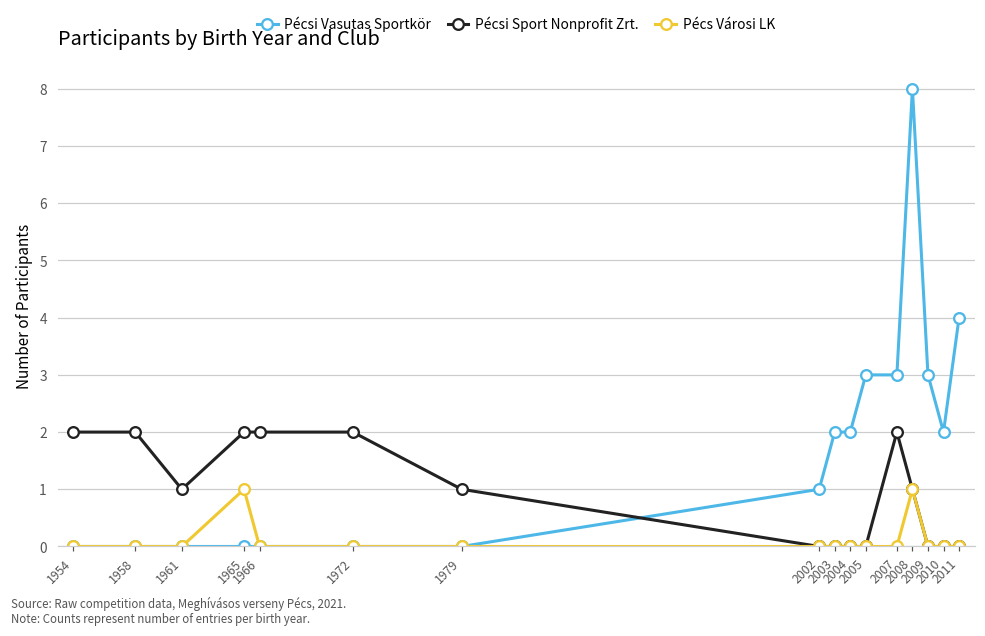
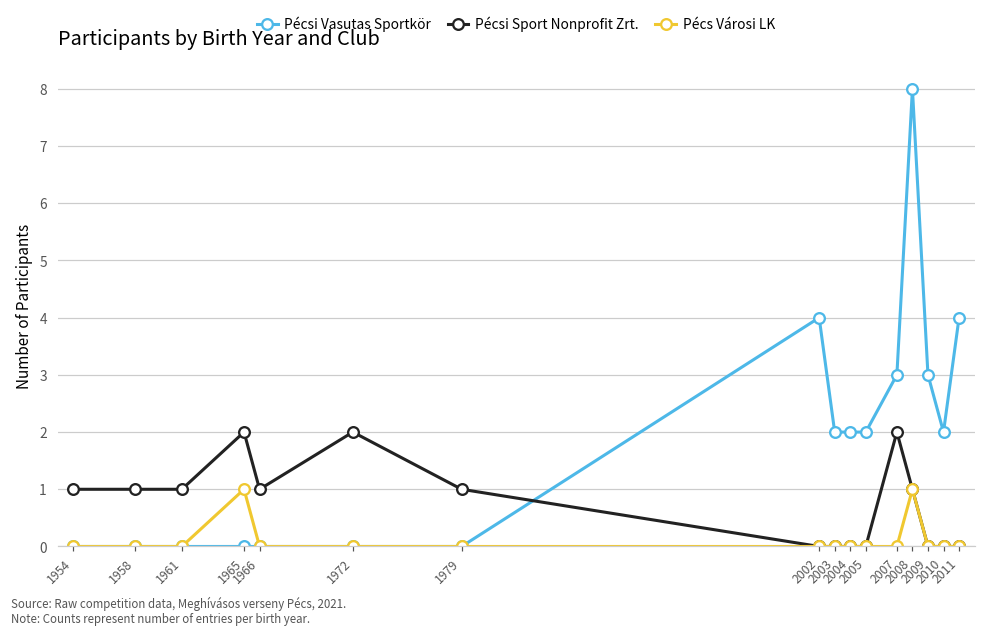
Pécsi Sport Nonprofit Zrt., 1954: 2 -> 1
Pécsi Sport Nonprofit Zrt., 1958: 2 -> 1
Pécsi Sport Nonprofit Zrt., 1966: 2 -> 1
Pécsi Vasutas Sportkör, 2002: 1 -> 4
Pécsi Vasutas Sportkör, 2005: 3 -> 2
